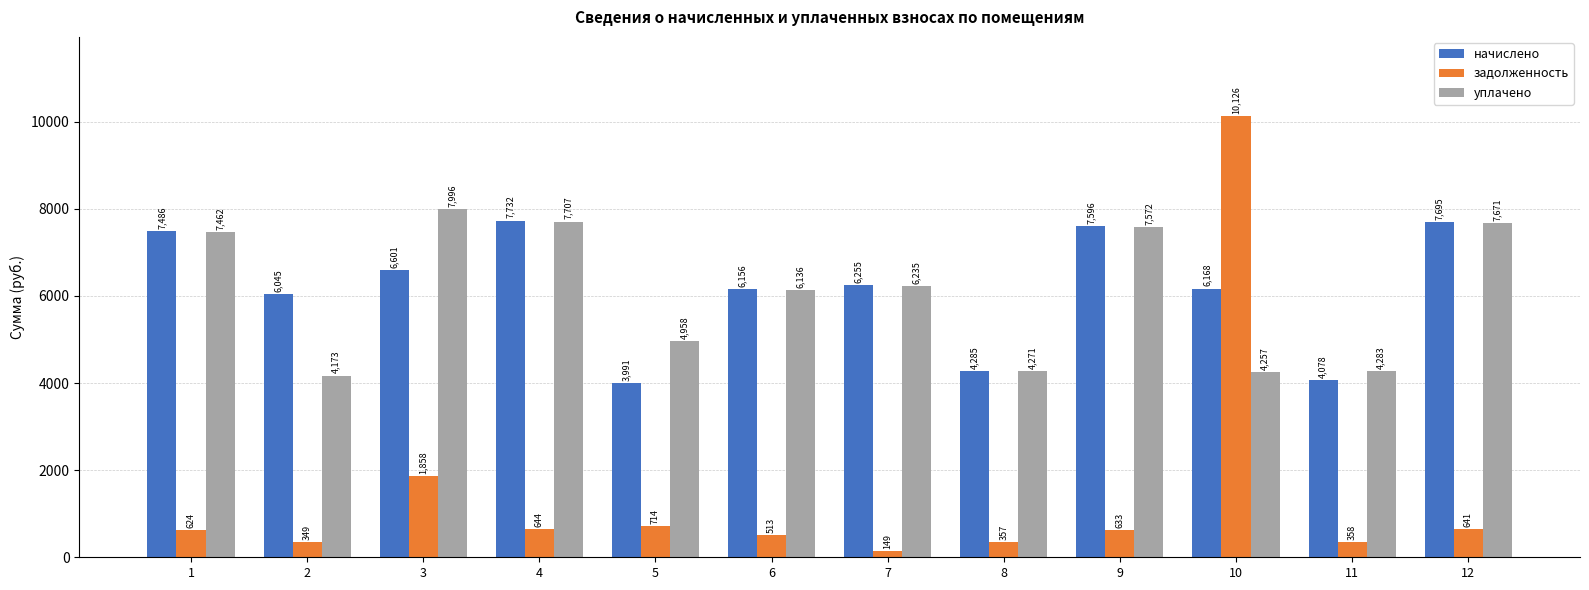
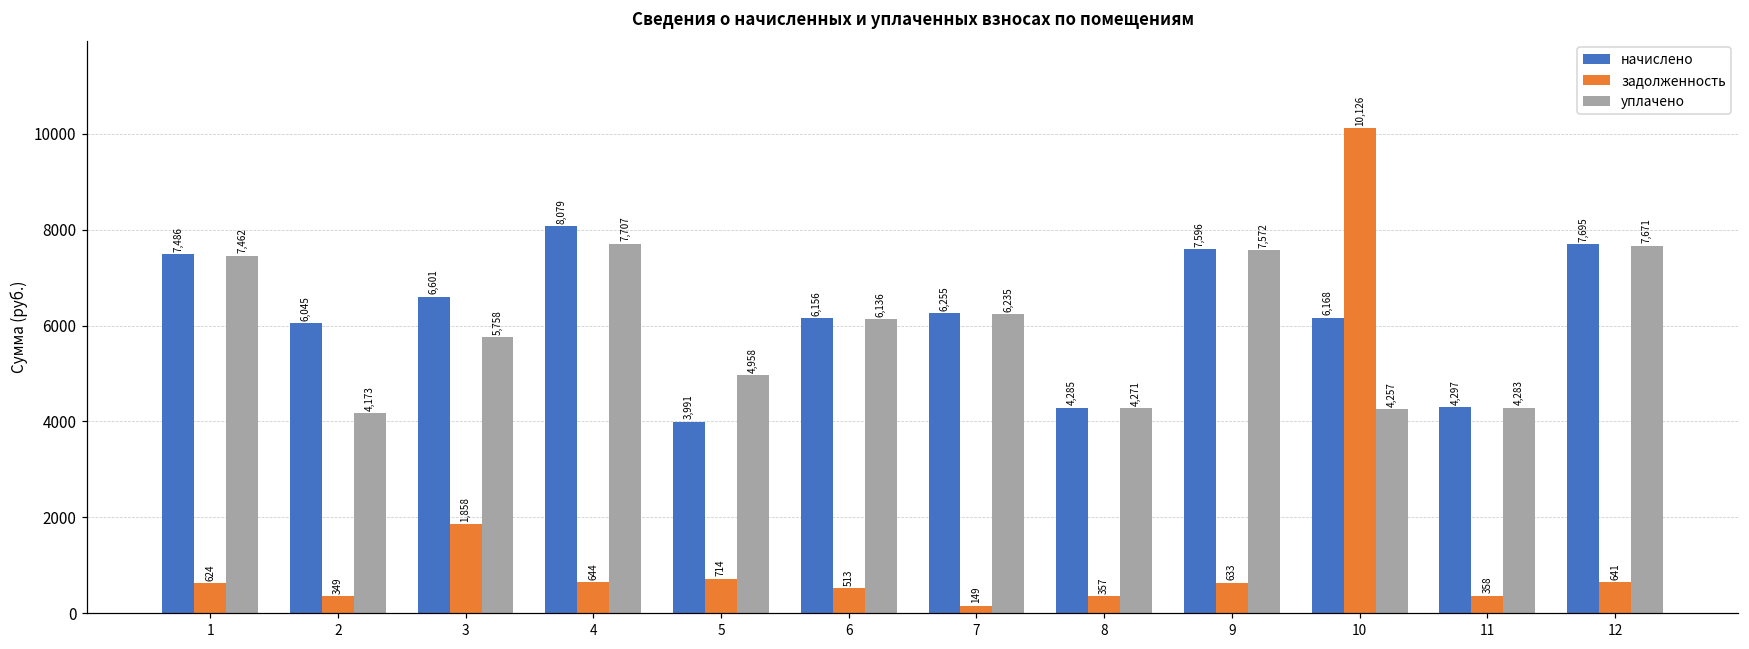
уплачено, 3: 7,996 -> 5,758
начислено, 4: 7,732 -> 8,079
начислено, 11: 4,078 -> 4,297
